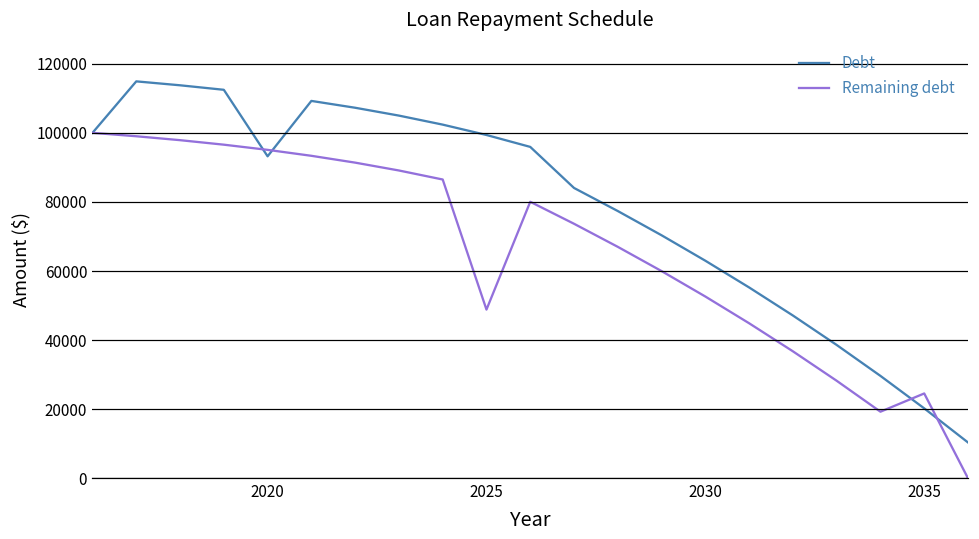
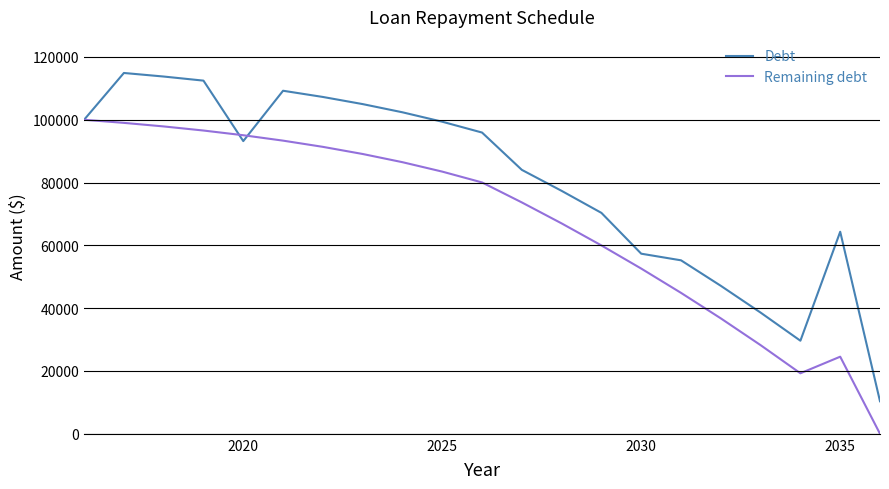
Remaining debt, 2025: 49000 -> 83000
Debt, 2030: 63000 -> 57000
Debt, 2035: 20000 -> 64000
